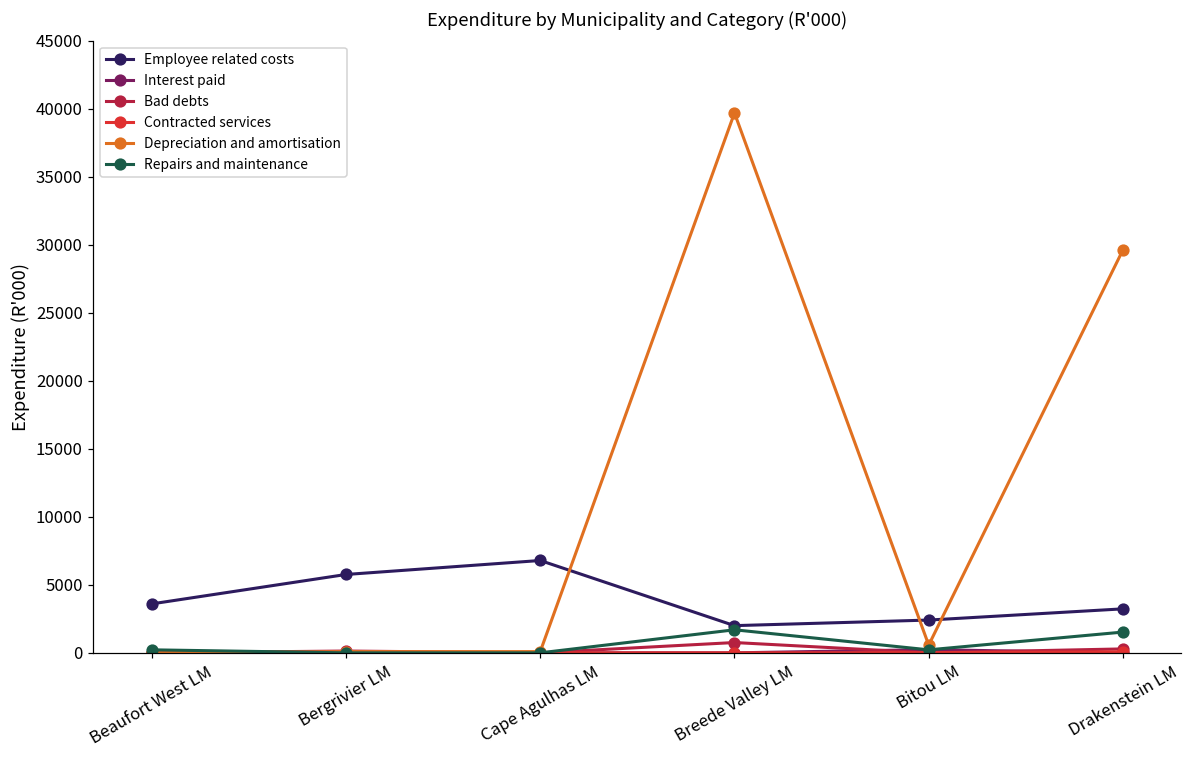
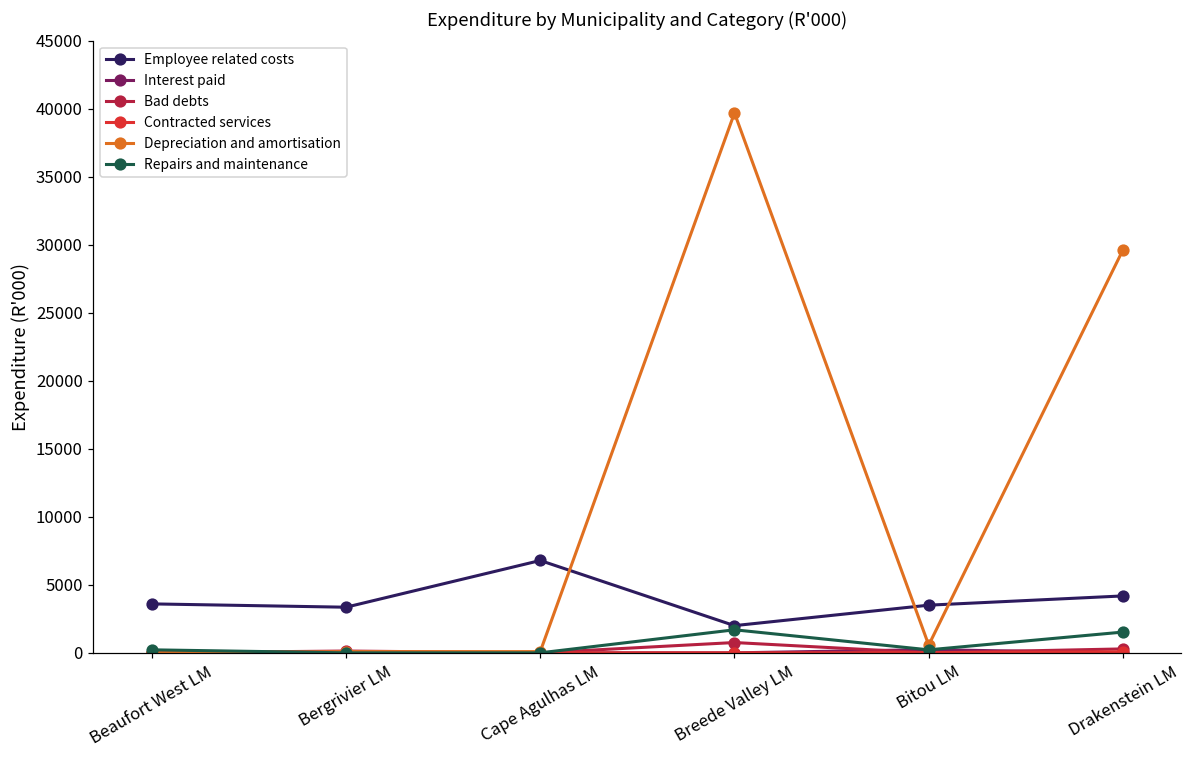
Employee related costs, Bergrivier LM: 5800 -> 3400
Employee related costs, Bitou LM: 2400 -> 3500
Employee related costs, Drakenstein LM: 3200 -> 4200
